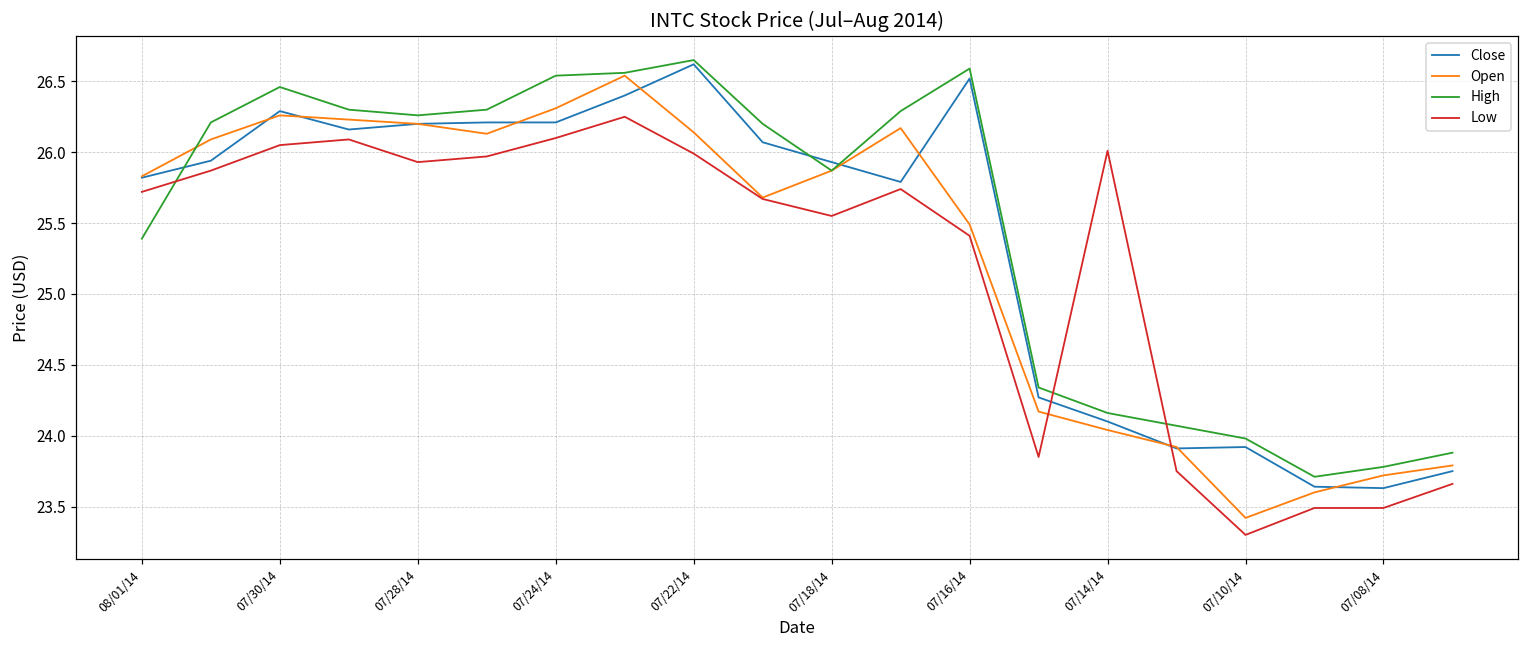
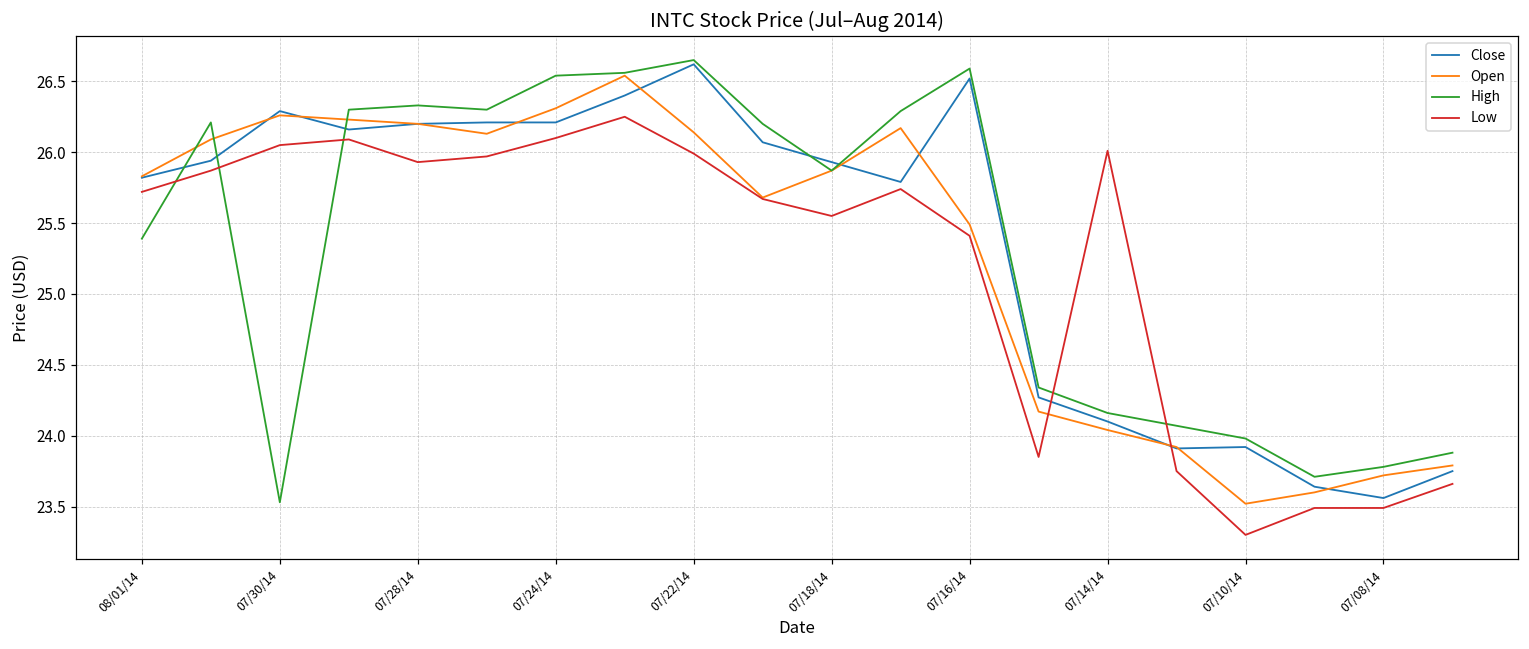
High, 07/30/14: 26.46 -> 23.53
High, 07/28/14: 26.26 -> 26.33
Open, 07/10/14: 23.42 -> 23.52
Close, 07/08/14: 23.63 -> 23.56
